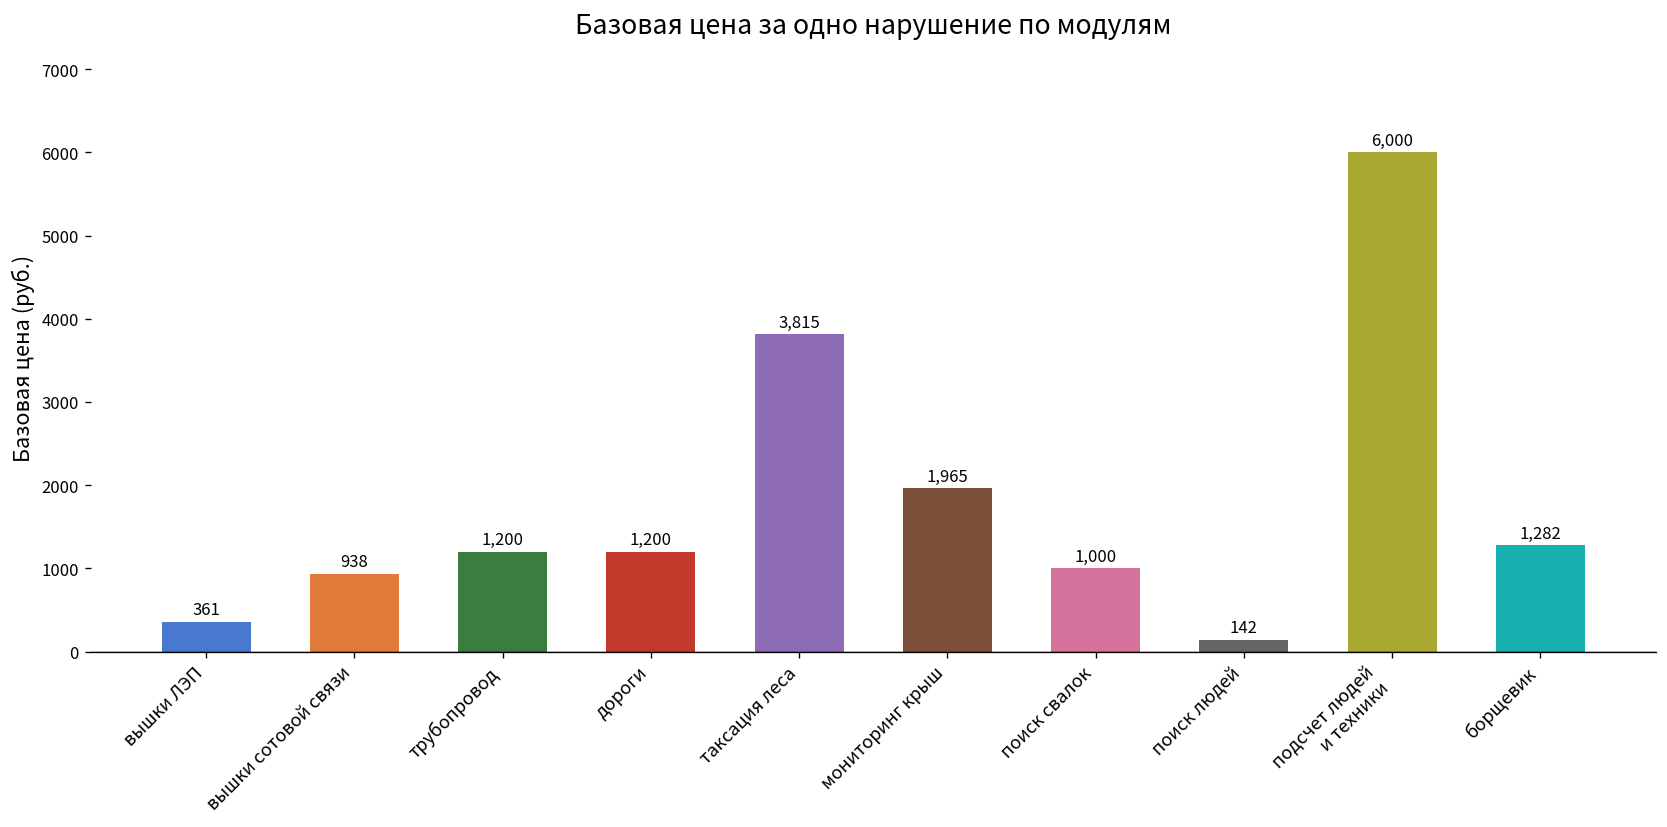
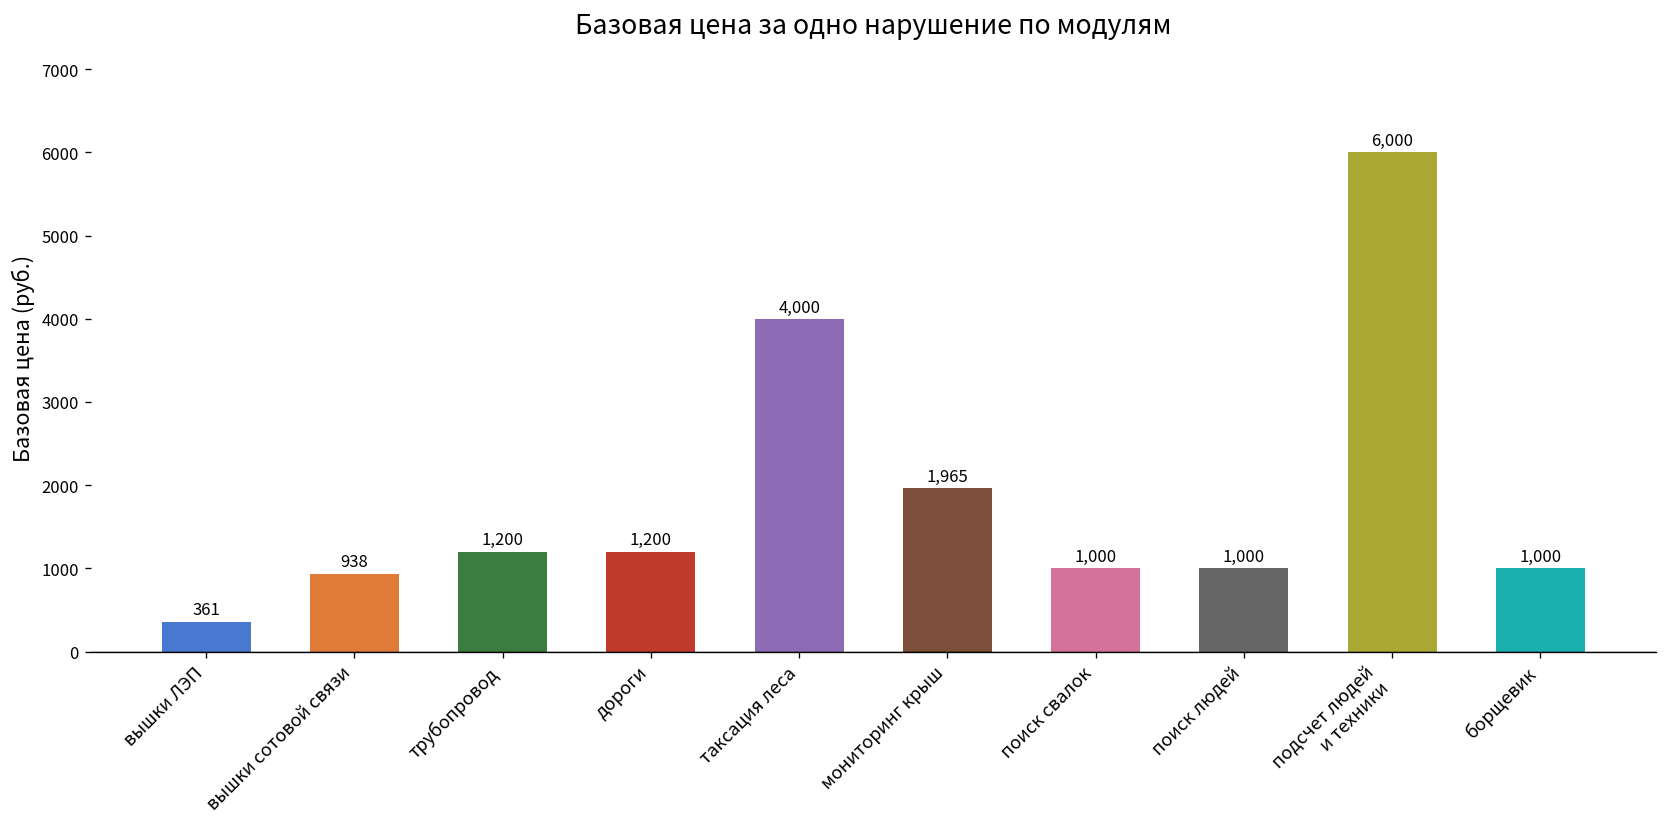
таксация леса: 3,815 -> 4,000
поиск людей: 142 -> 1,000
борщевик: 1,282 -> 1,000
